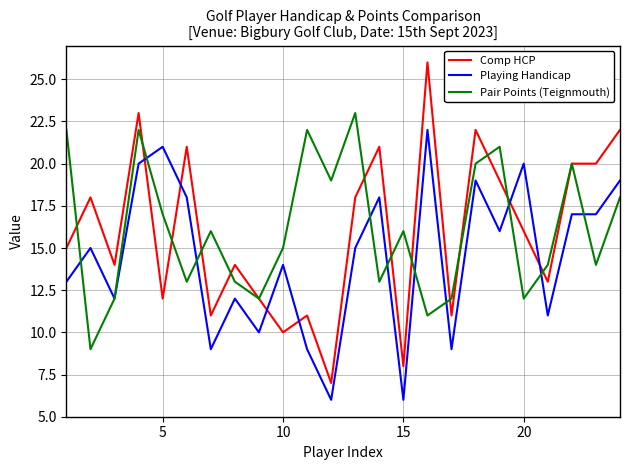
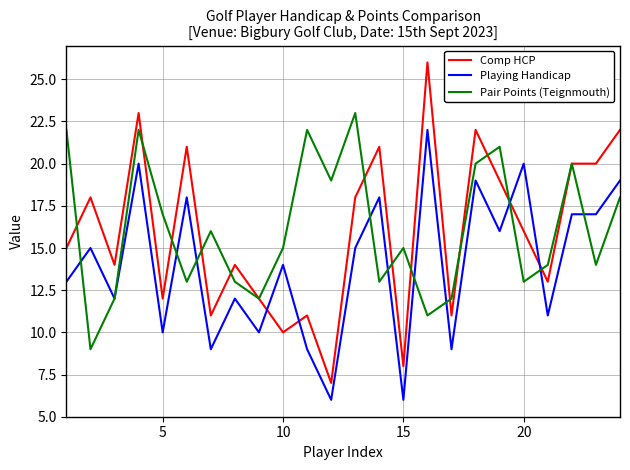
Playing Handicap, 5: 21 -> 10
Pair Points (Teignmouth), 15: 16 -> 15
Pair Points (Teignmouth), 20: 12 -> 13
